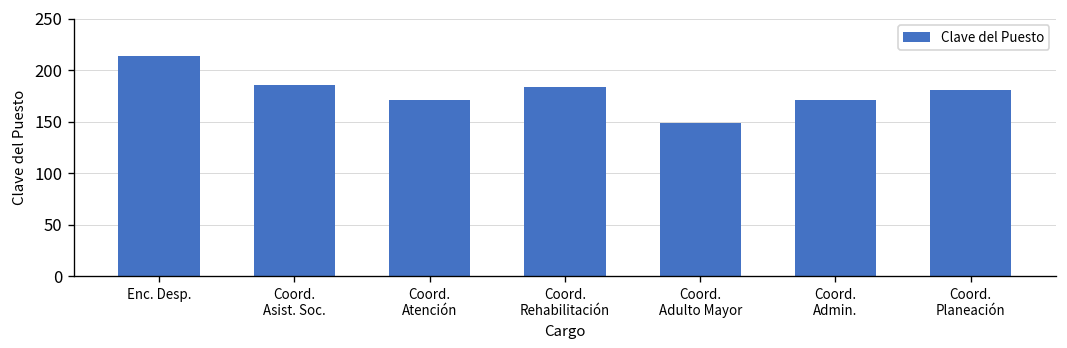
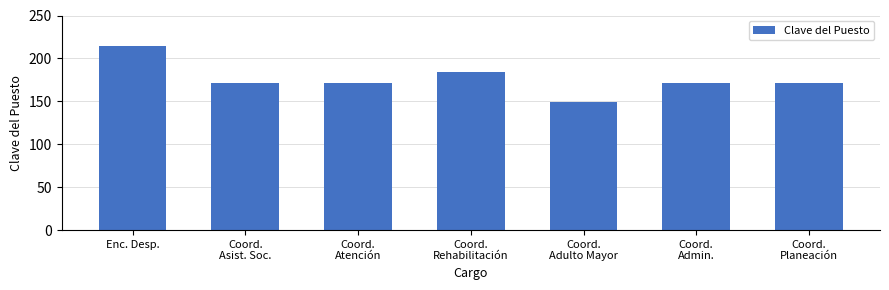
Coord. Asist. Soc.: 190 -> 170
Coord. Planeación: 180 -> 170
